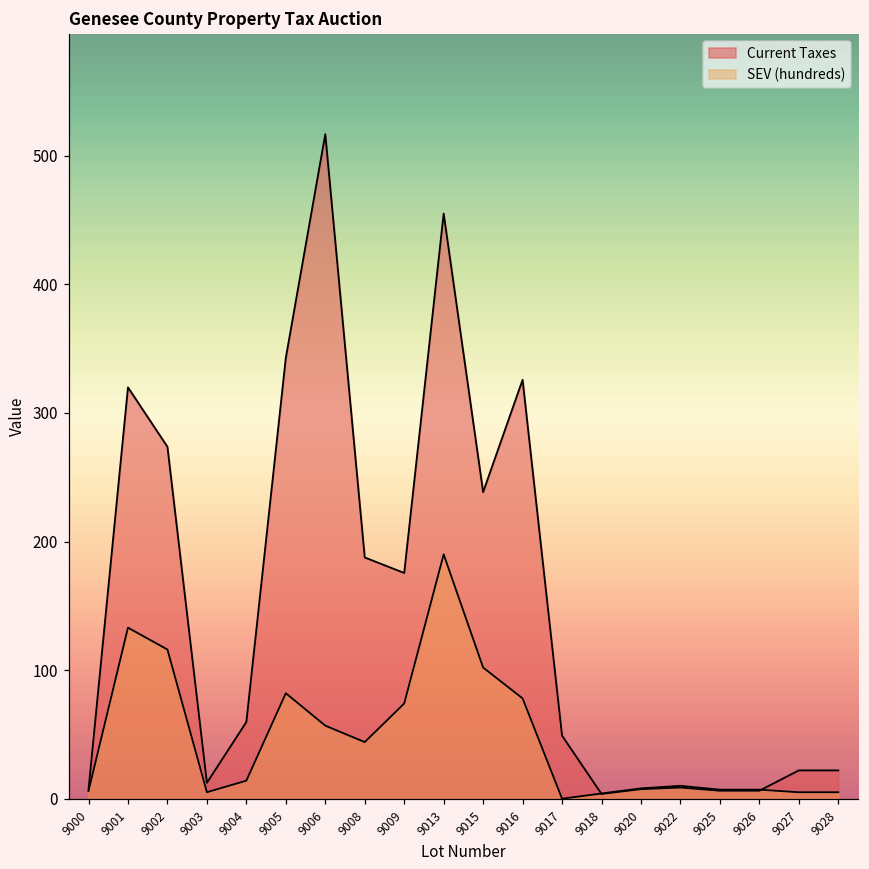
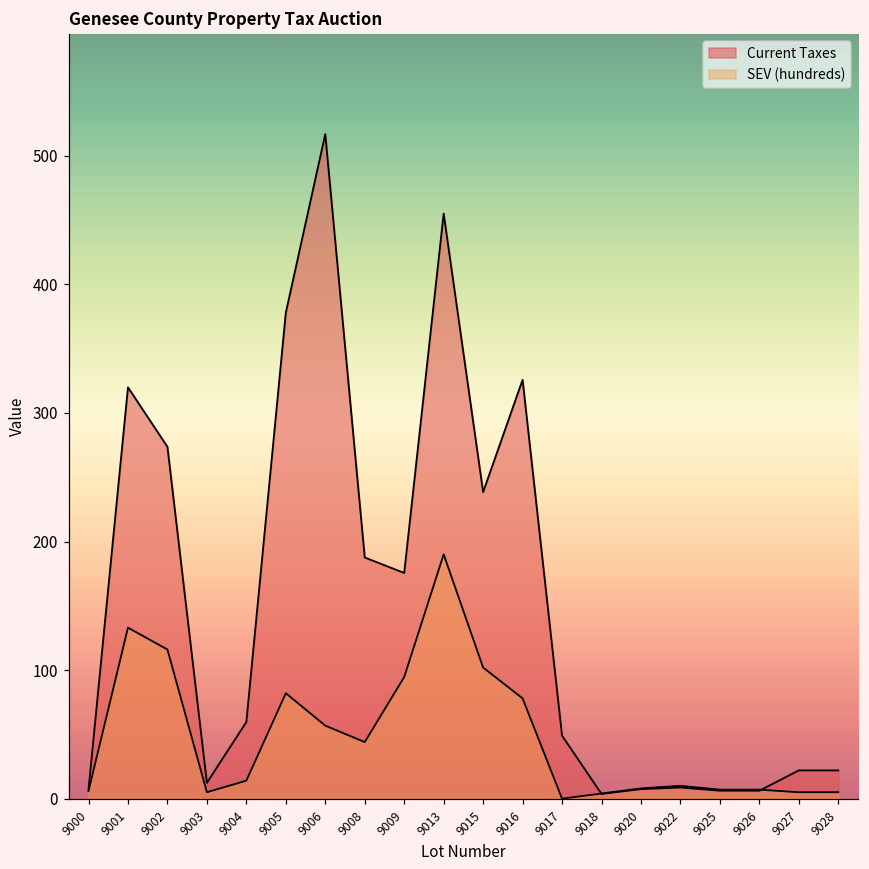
Current Taxes, 9005: 343 -> 378
SEV (hundreds), 9009: 74 -> 95
